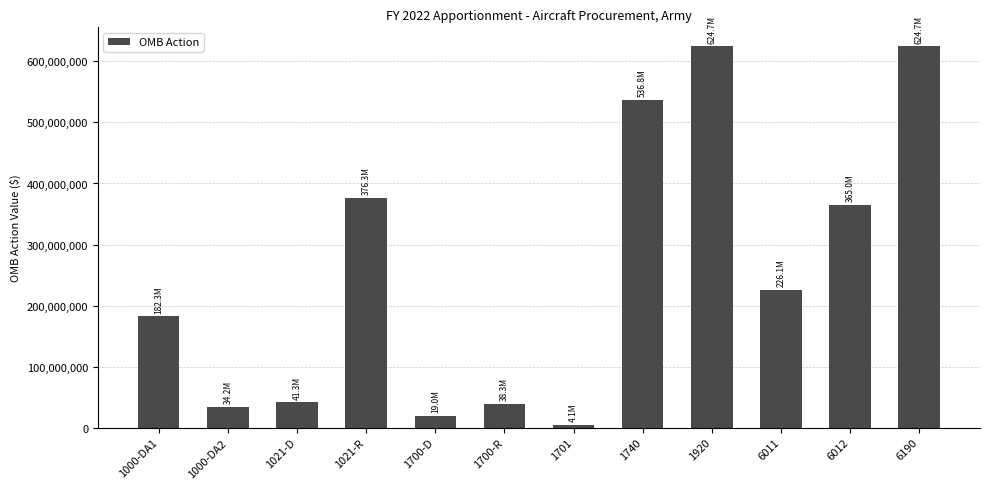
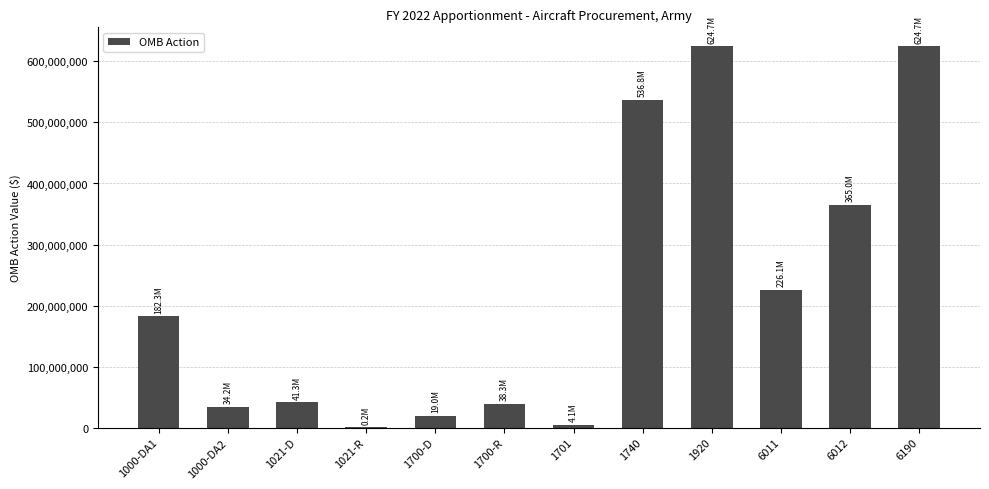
1021-R: 376.3M -> 0.2M
